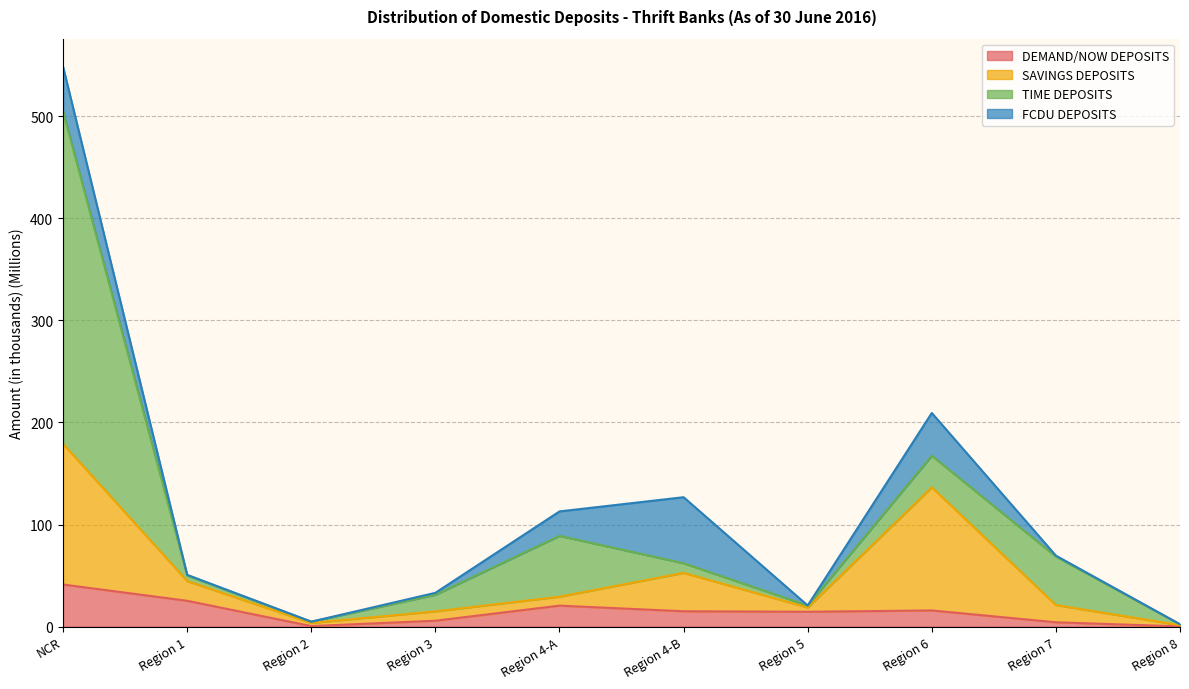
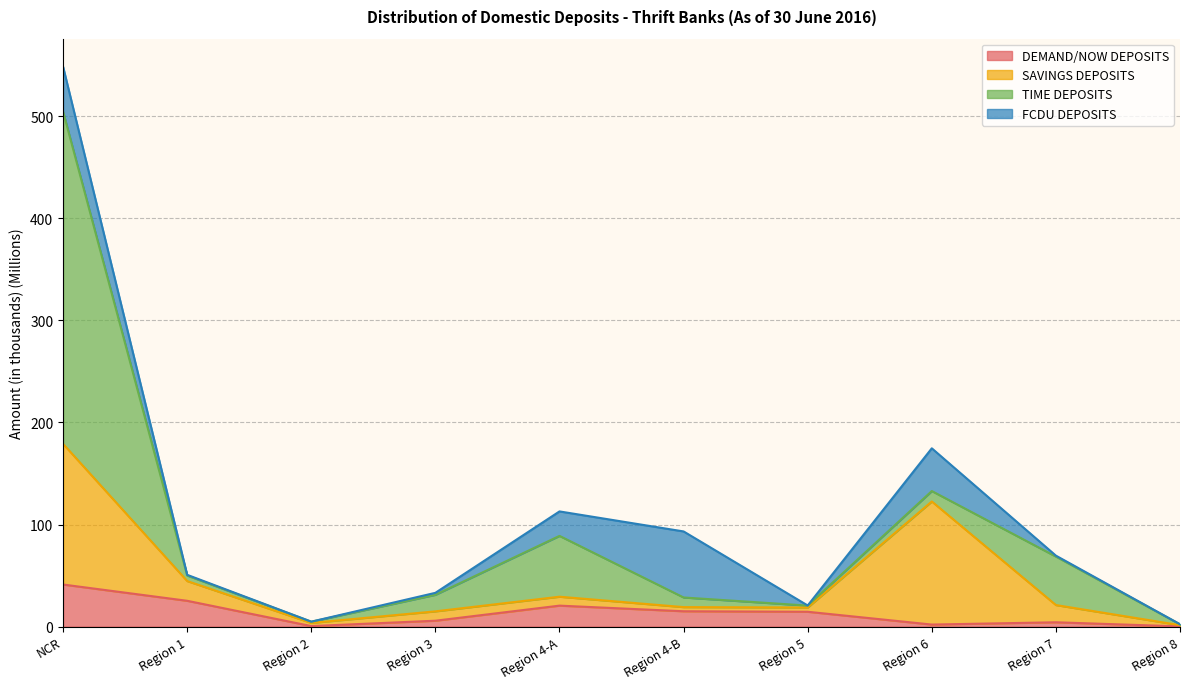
SAVINGS DEPOSITS, Region 4-B: 38 -> 4
DEMAND/NOW DEPOSITS, Region 6: 16 -> 2
TIME DEPOSITS, Region 6: 31 -> 10
